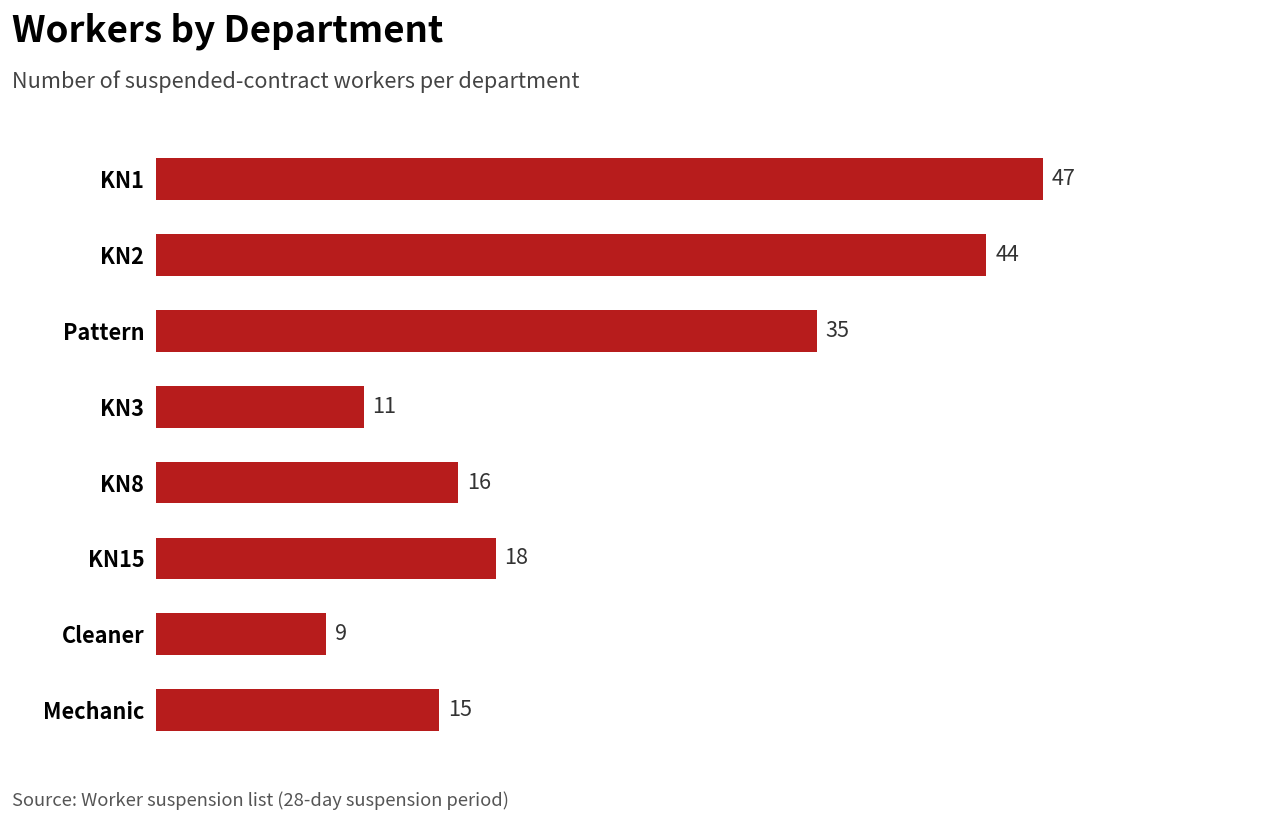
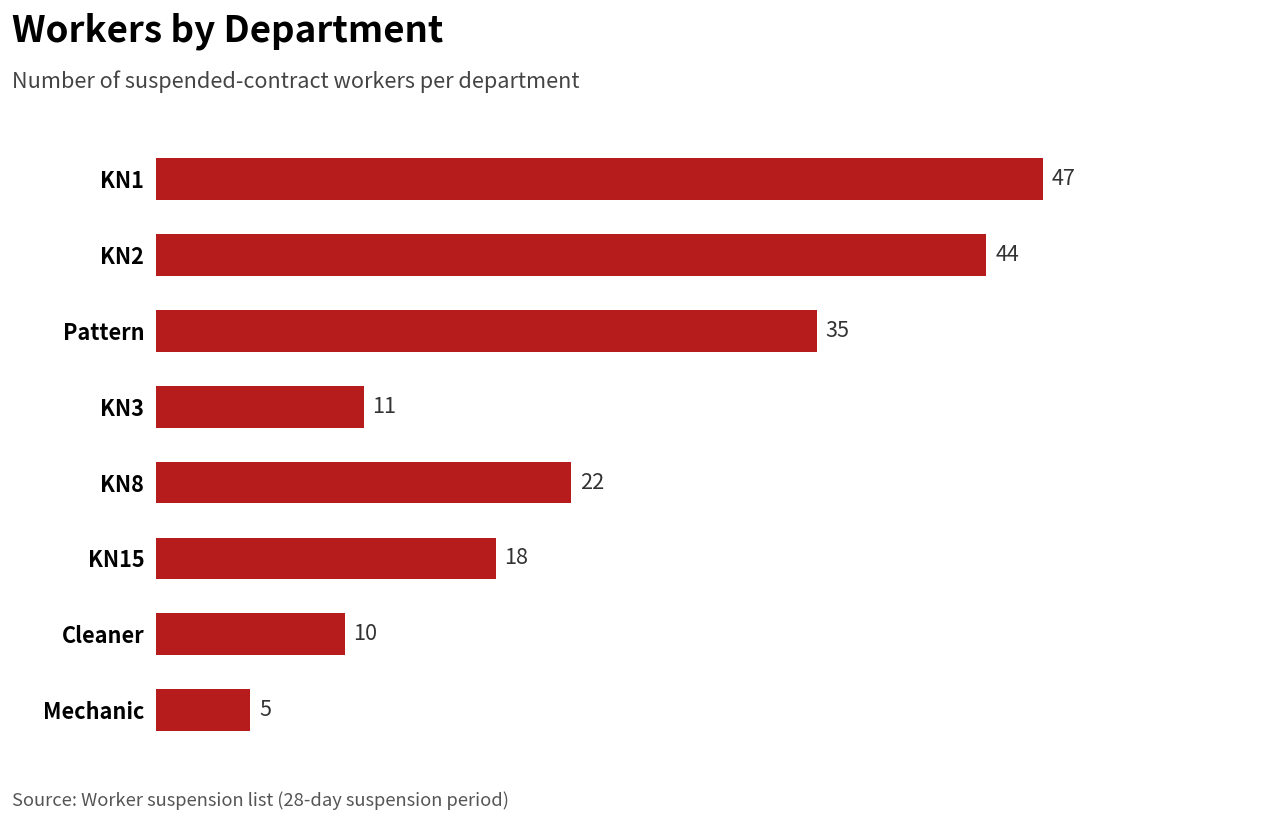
KN8: 16 -> 22
Cleaner: 9 -> 10
Mechanic: 15 -> 5
